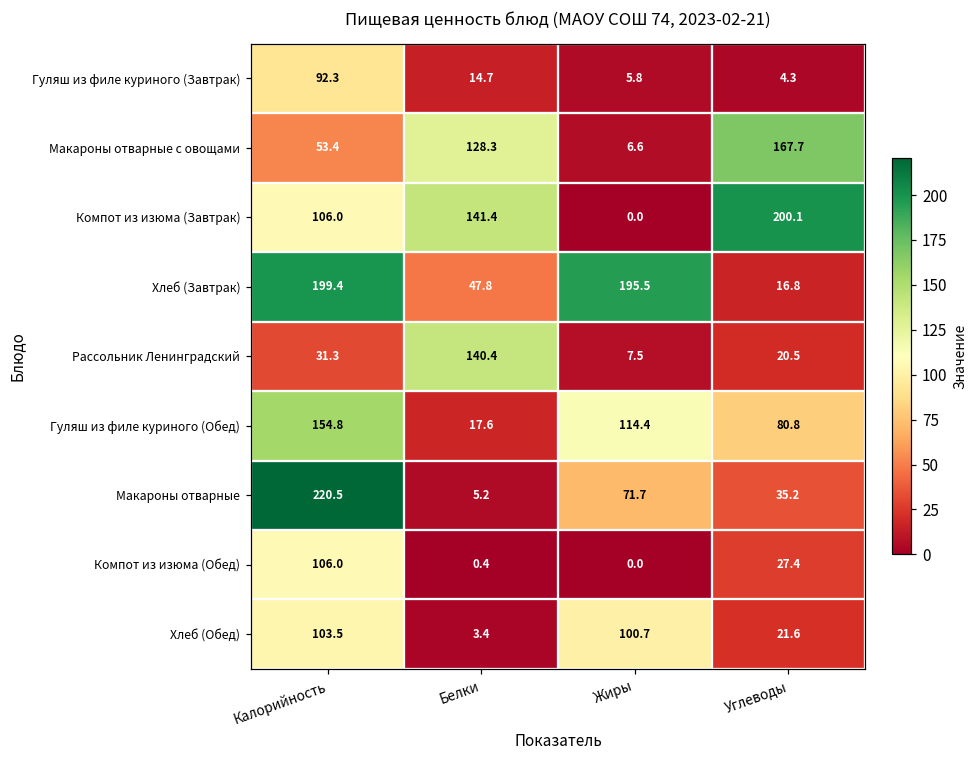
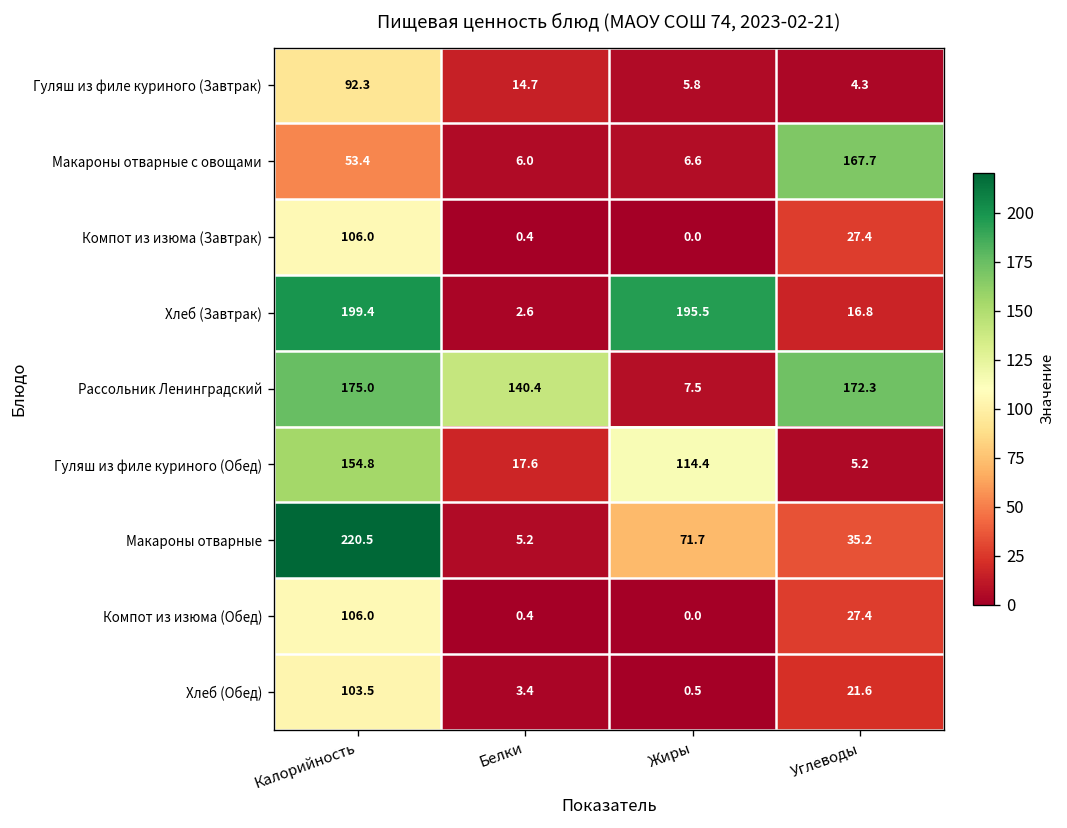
Макароны отварные с овощами, Белки: 128.3 -> 6.0
Компот из изюма (Завтрак), Белки: 141.4 -> 0.4
Компот из изюма (Завтрак), Углеводы: 200.1 -> 27.4
Хлеб (Завтрак), Белки: 47.8 -> 2.6
Рассольник Ленинградский, Калорийность: 31.3 -> 175.0
Рассольник Ленинградский, Углеводы: 20.5 -> 172.3
Гуляш из филе куриного (Обед), Углеводы: 80.8 -> 5.2
Хлеб (Обед), Жиры: 100.7 -> 0.5
